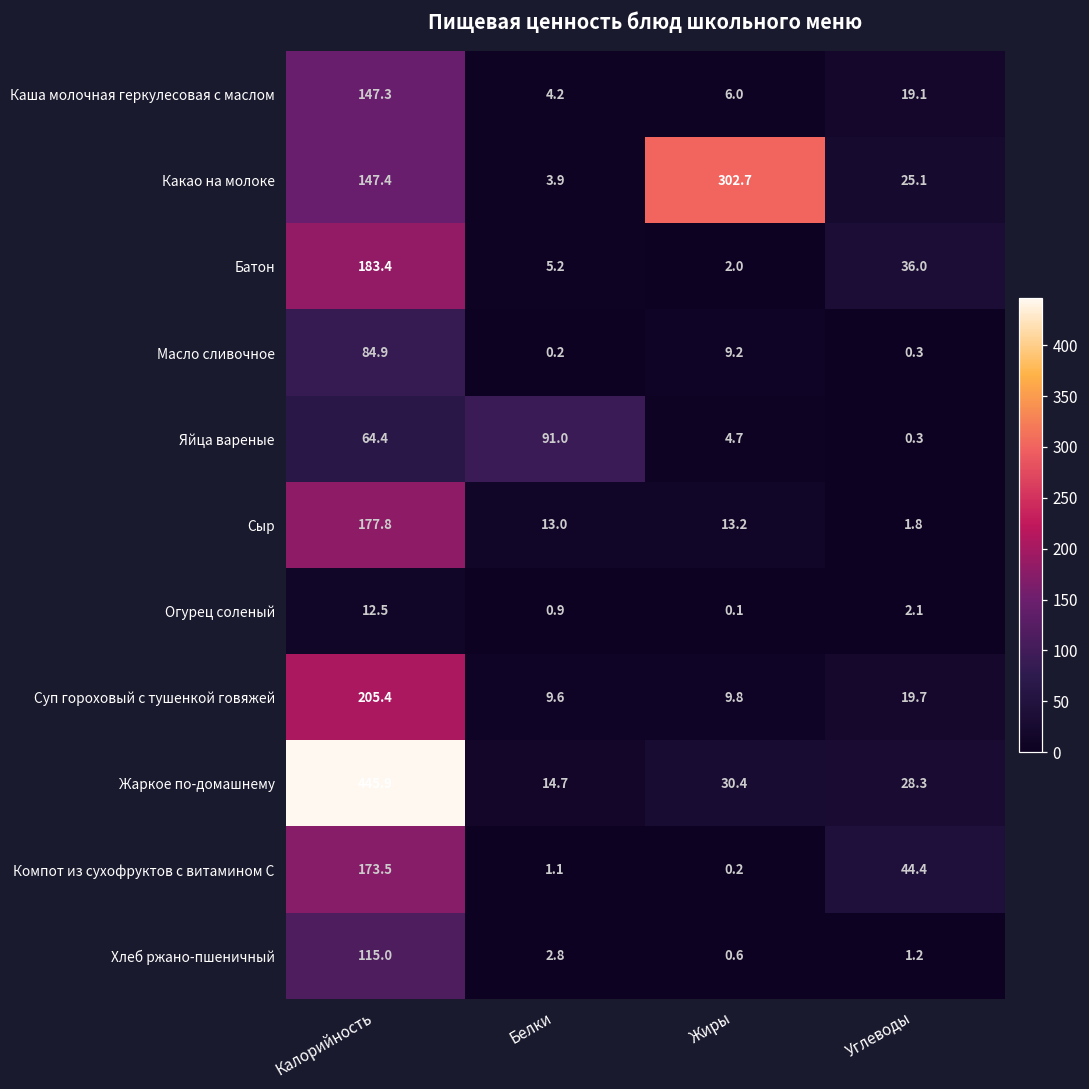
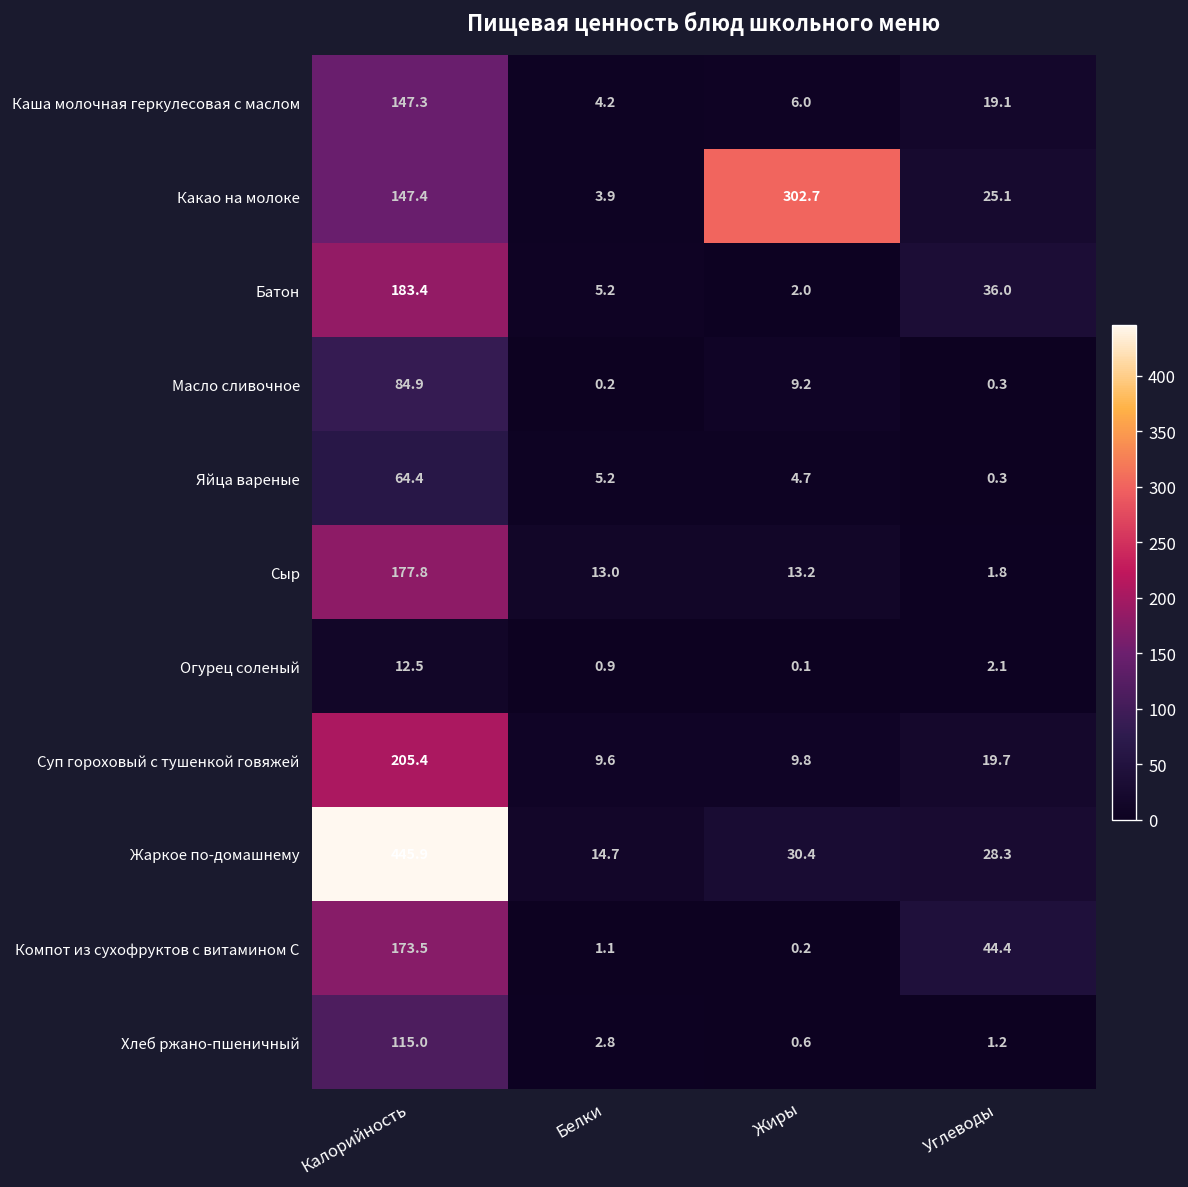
Яйца вареные, Белки: 91.0 -> 5.2
